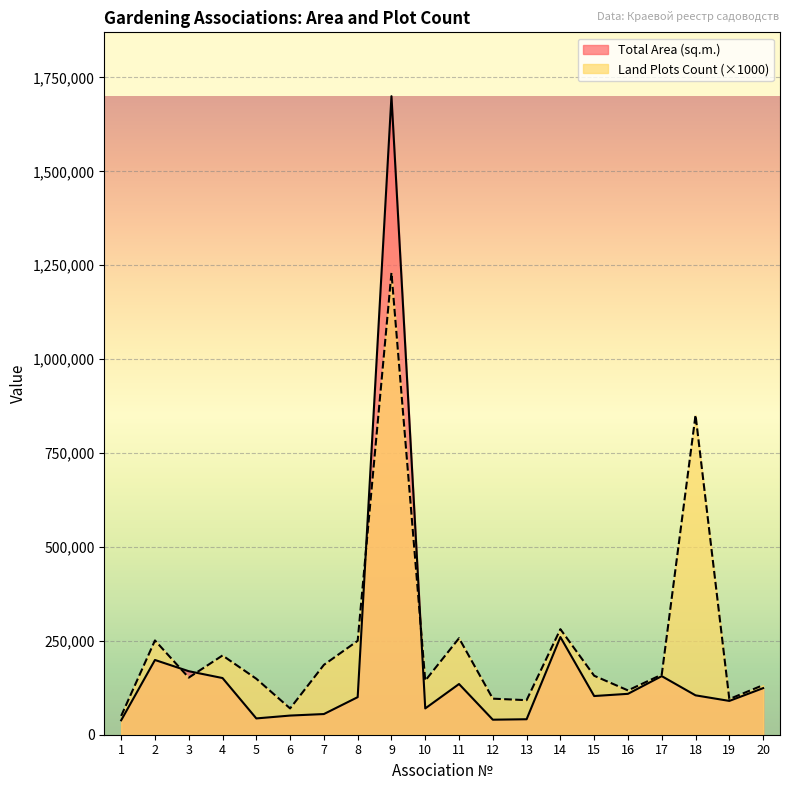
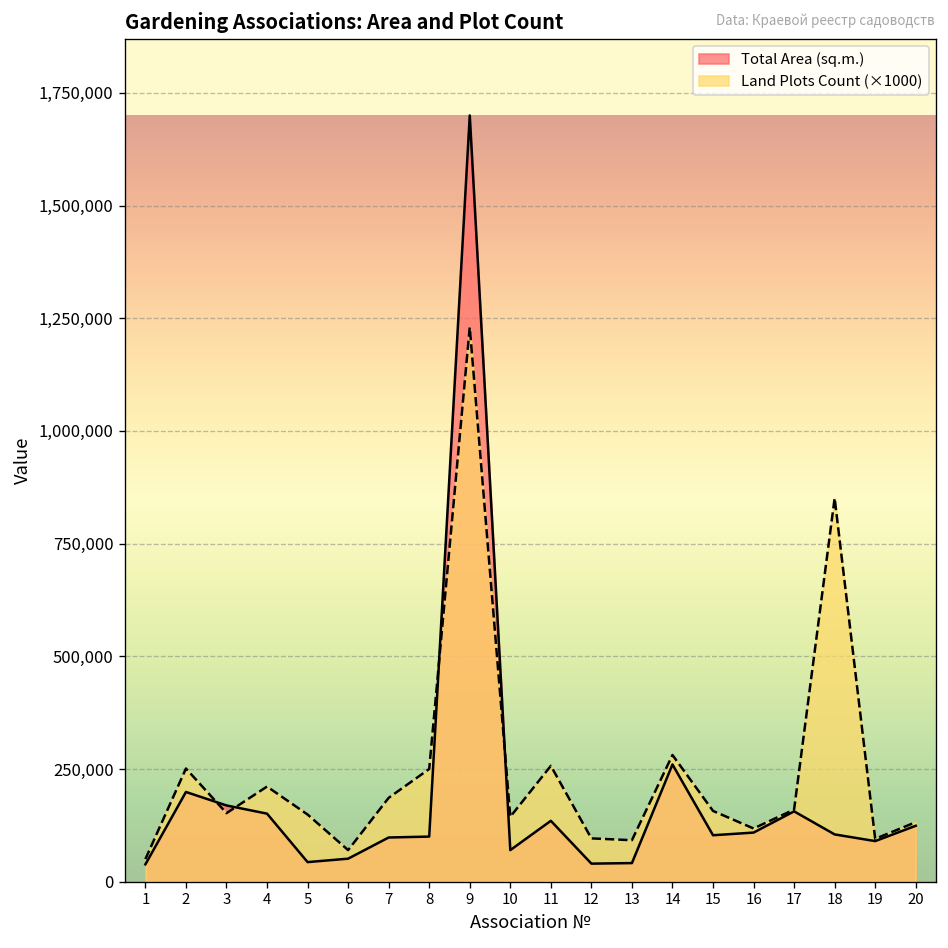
Total Area (sq.m.), 7: 60,000 -> 100,000
